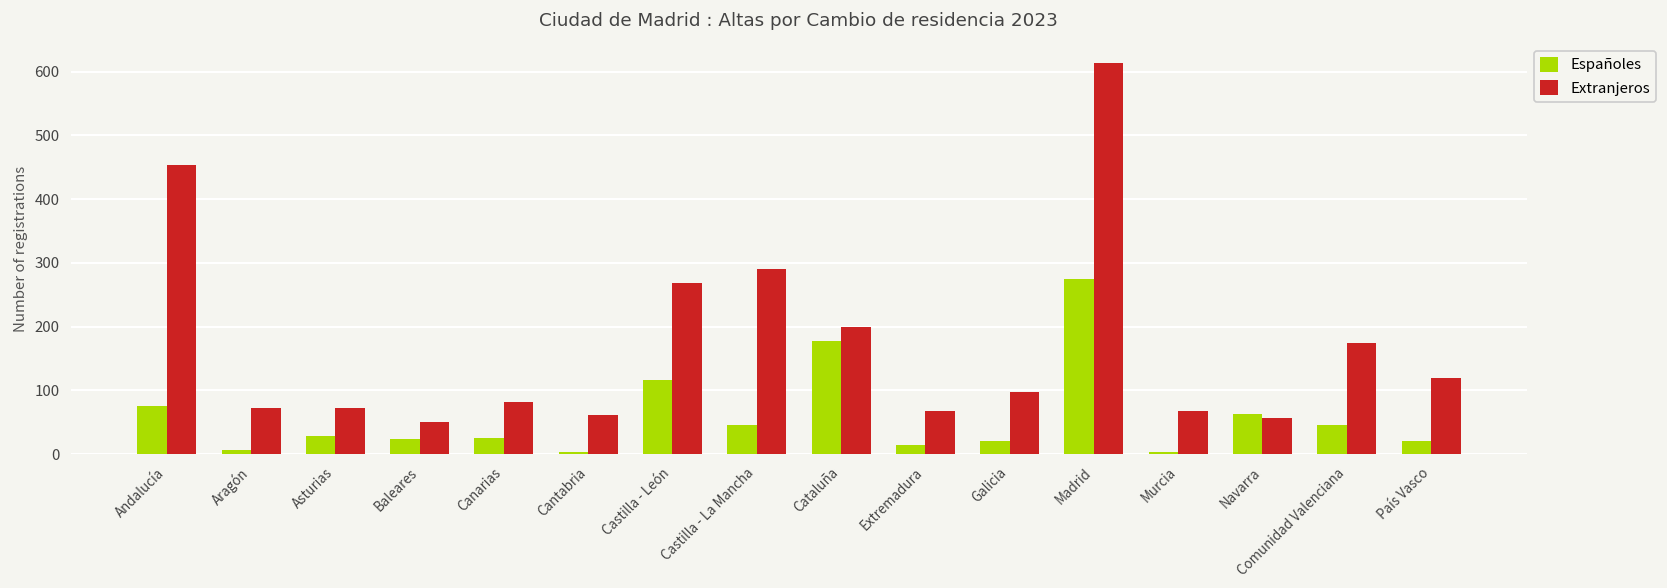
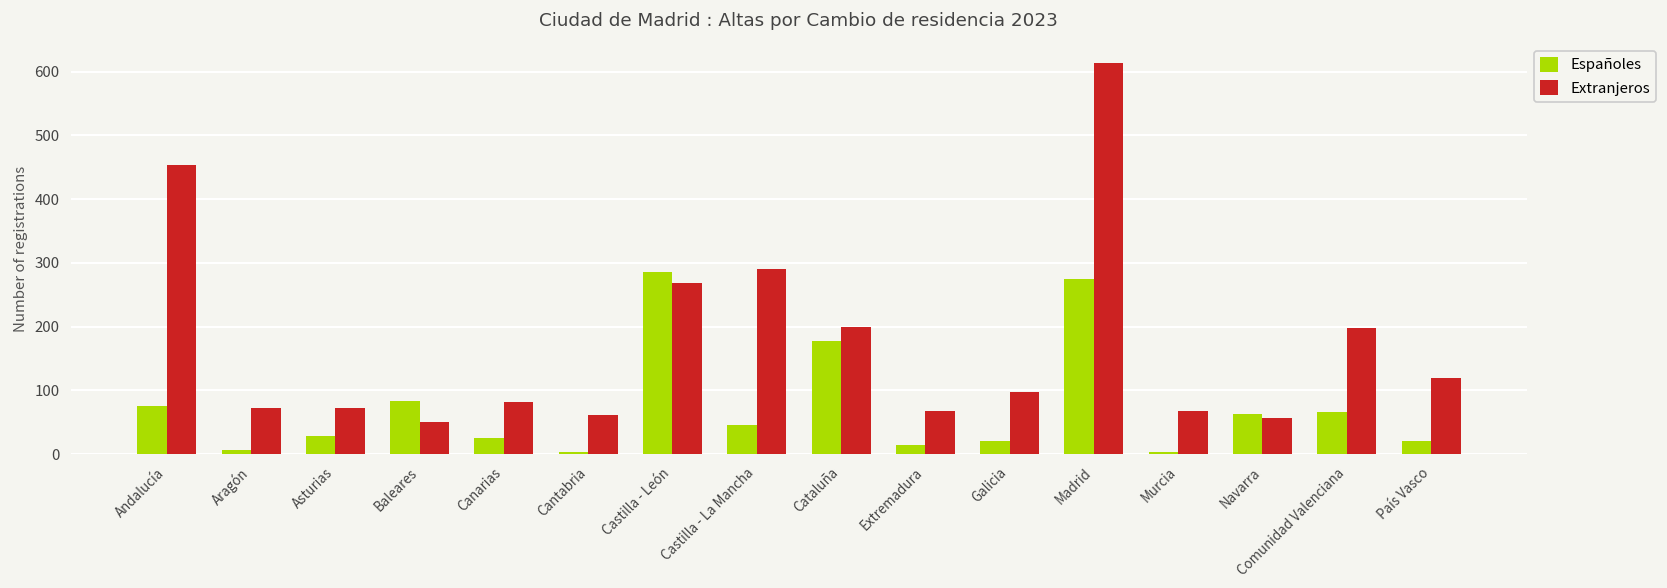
Españoles, Baleares: 20 -> 80
Españoles, Castilla - León: 120 -> 290
Españoles, Comunidad Valenciana: 50 -> 70
Extranjeros, Comunidad Valenciana: 170 -> 200
